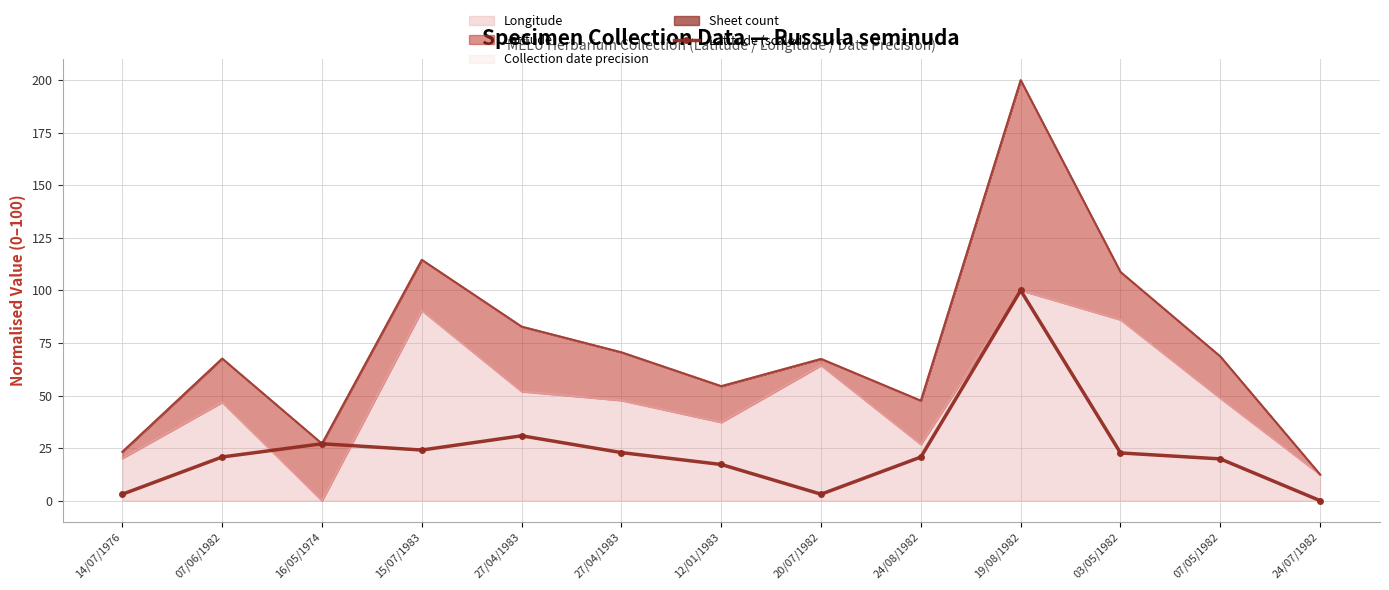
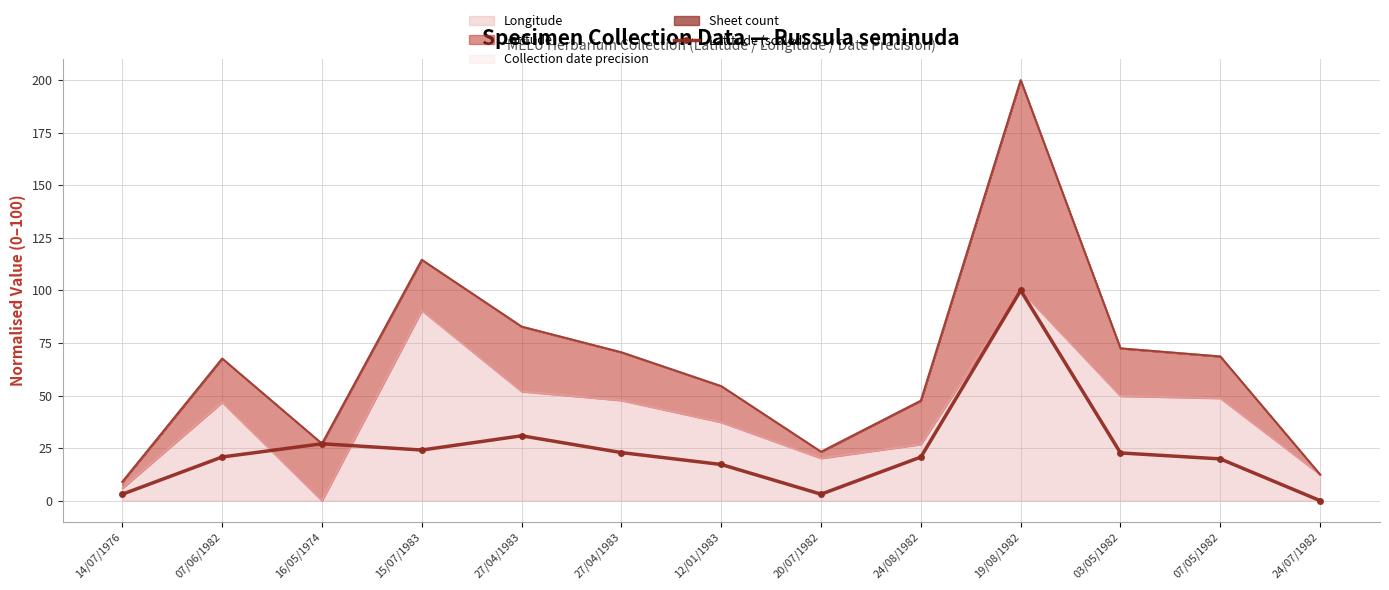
Longitude, 14/07/1976: 20 -> 6
Longitude, 20/07/1982: 64 -> 20
Longitude, 03/05/1982: 86 -> 50
